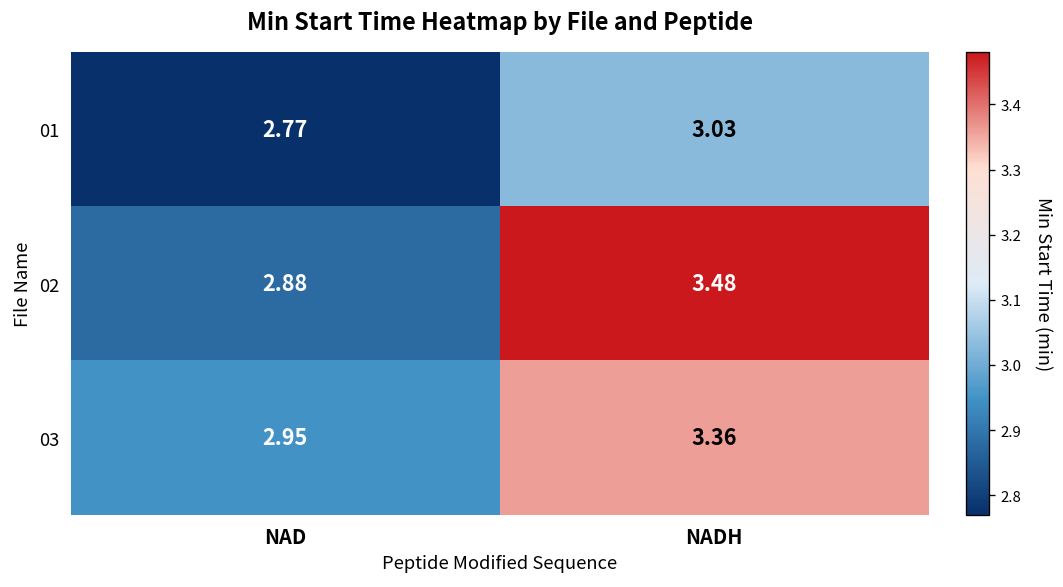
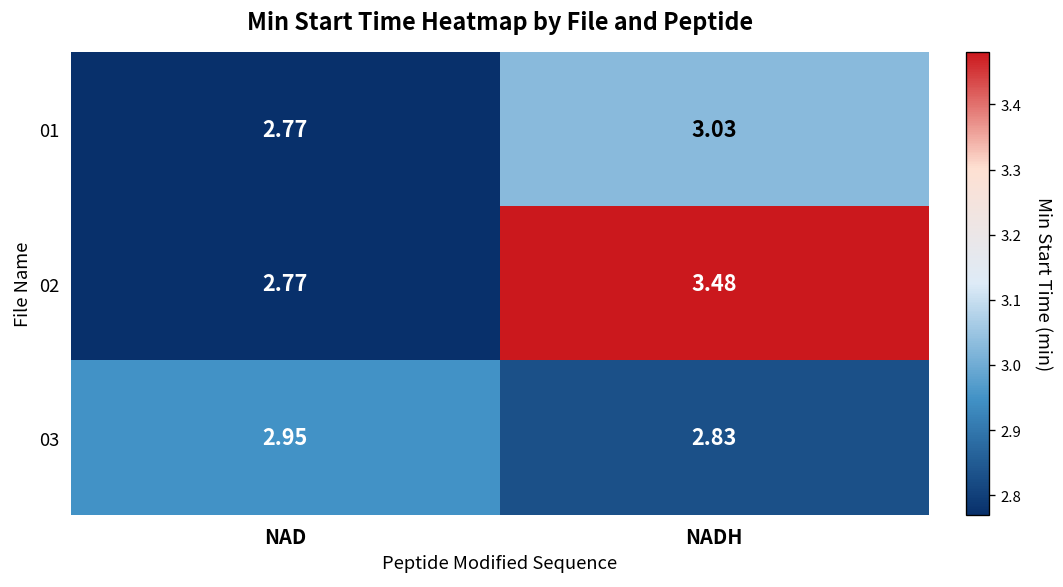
02, NAD: 2.88 -> 2.77
03, NADH: 3.36 -> 2.83
